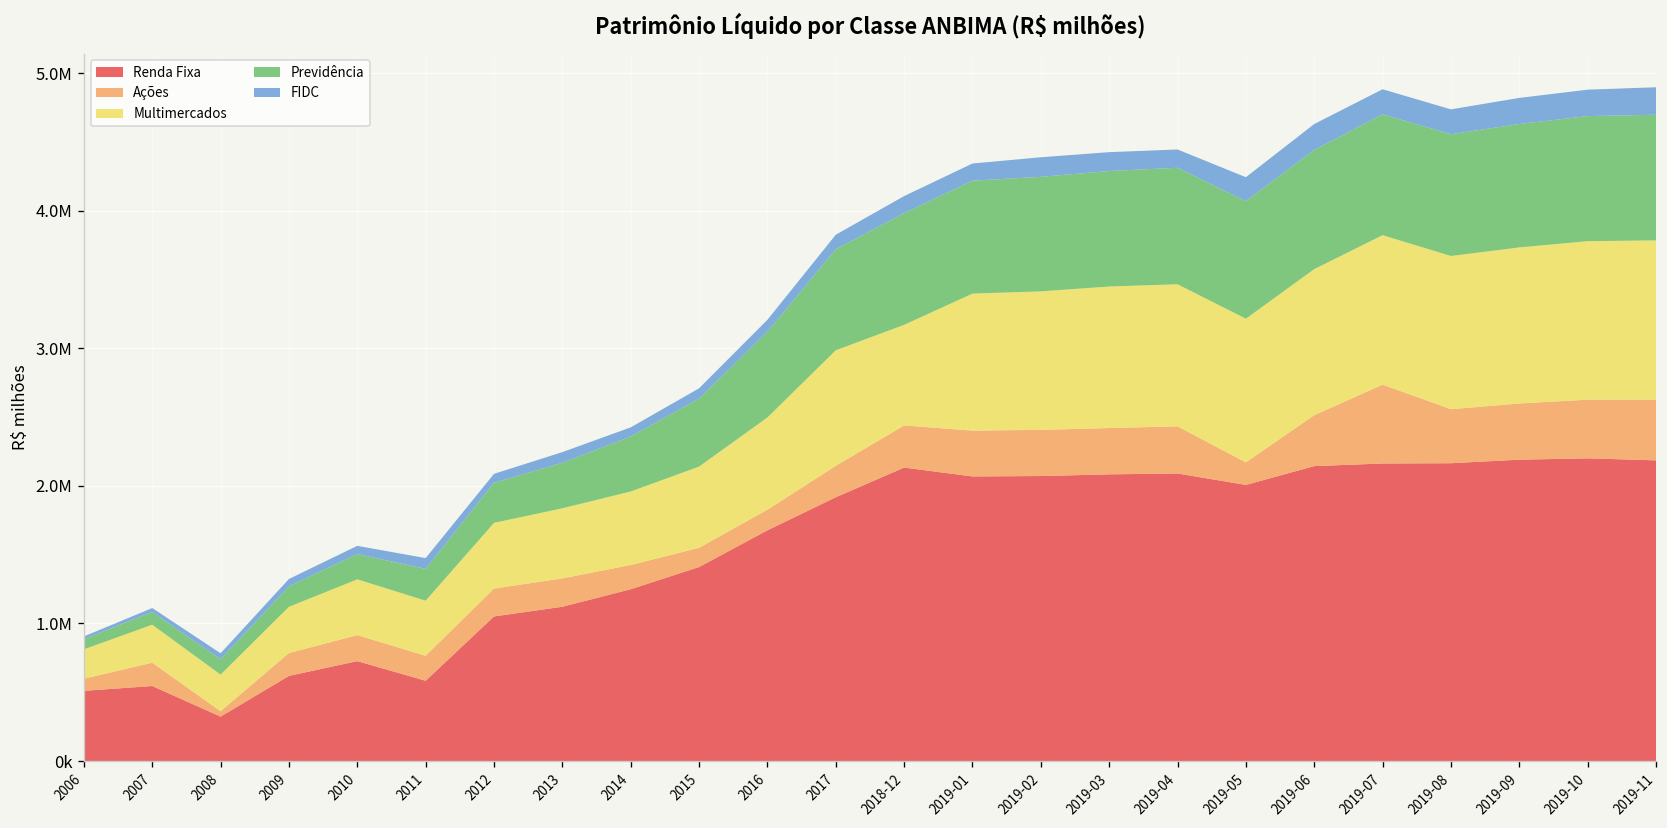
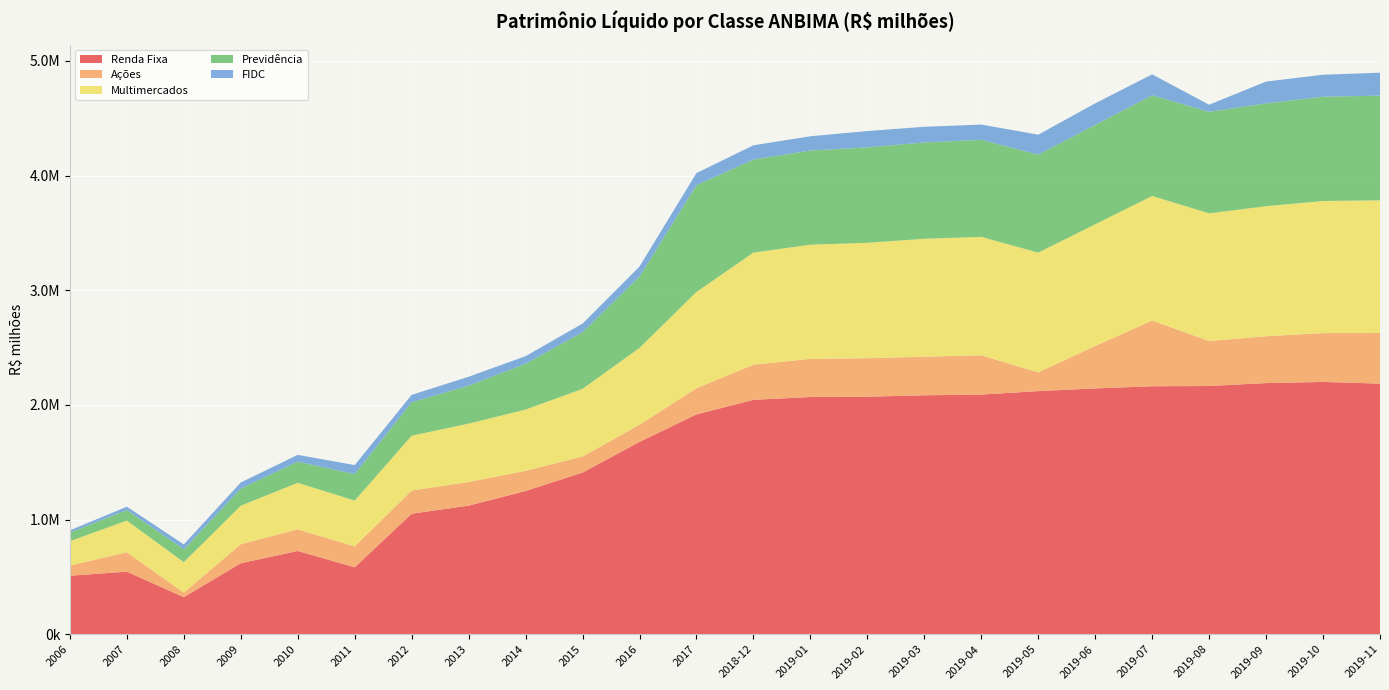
Previdência, 2017: 730000 -> 930000
Renda Fixa, 2018-12: 2130000 -> 2040000
Multimercados, 2018-12: 730000 -> 980000
Renda Fixa, 2019-05: 2010000 -> 2120000
FIDC, 2019-08: 180000 -> 60000
